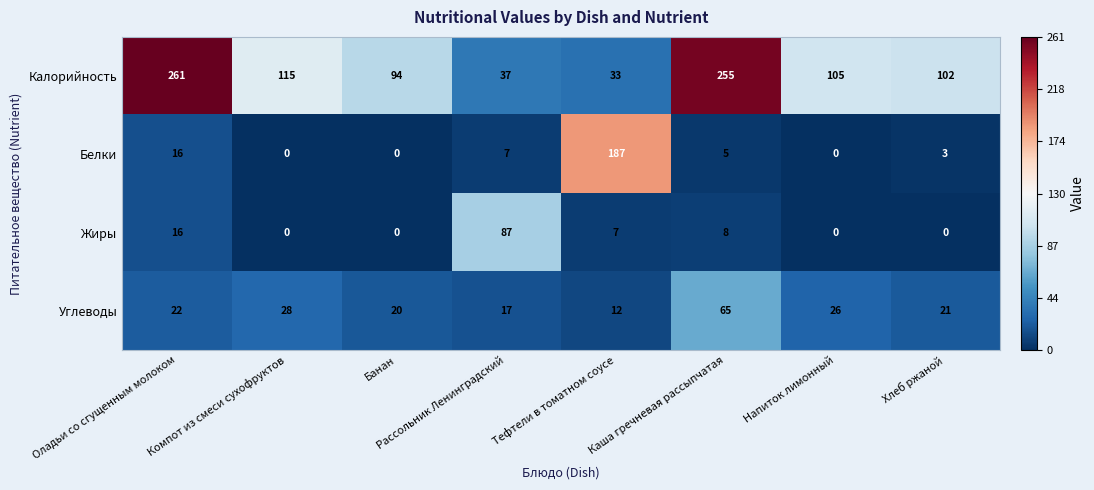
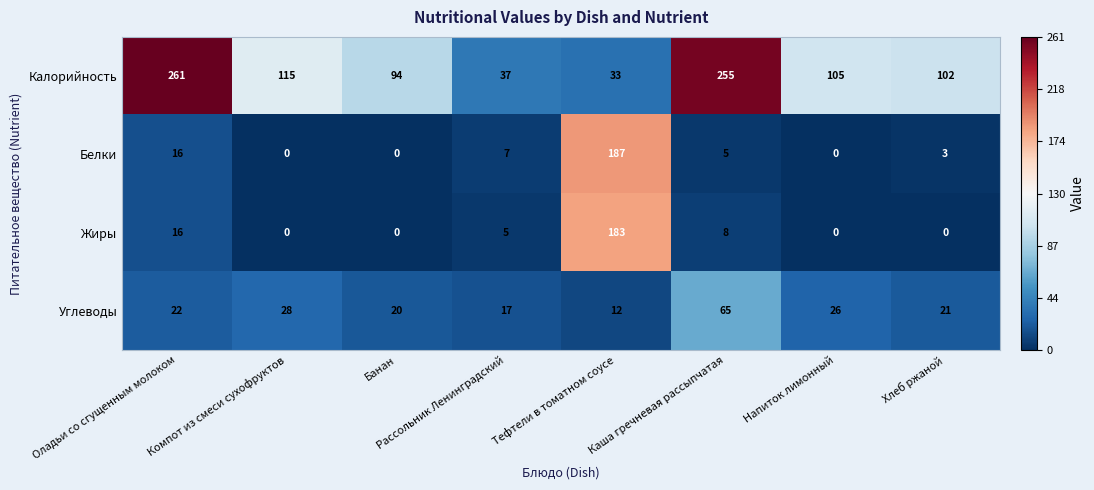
Жиры, Рассольник Ленинградский: 87 -> 5
Жиры, Тефтели в томатном соусе: 7 -> 183
